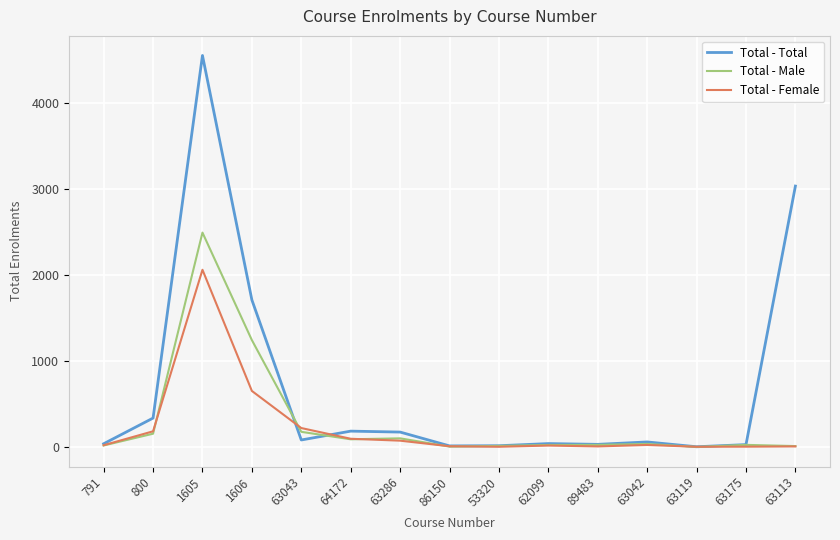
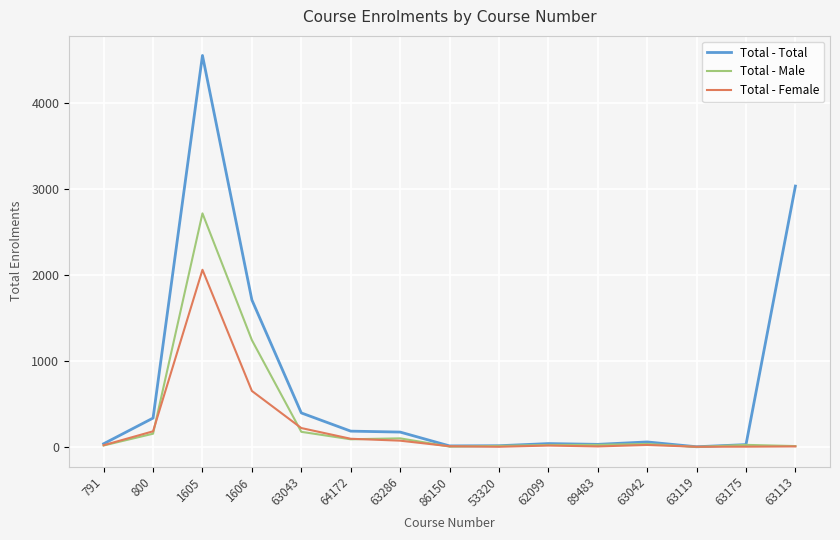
Total - Male, 1605: 2500 -> 2700
Total - Total, 63043: 100 -> 400
